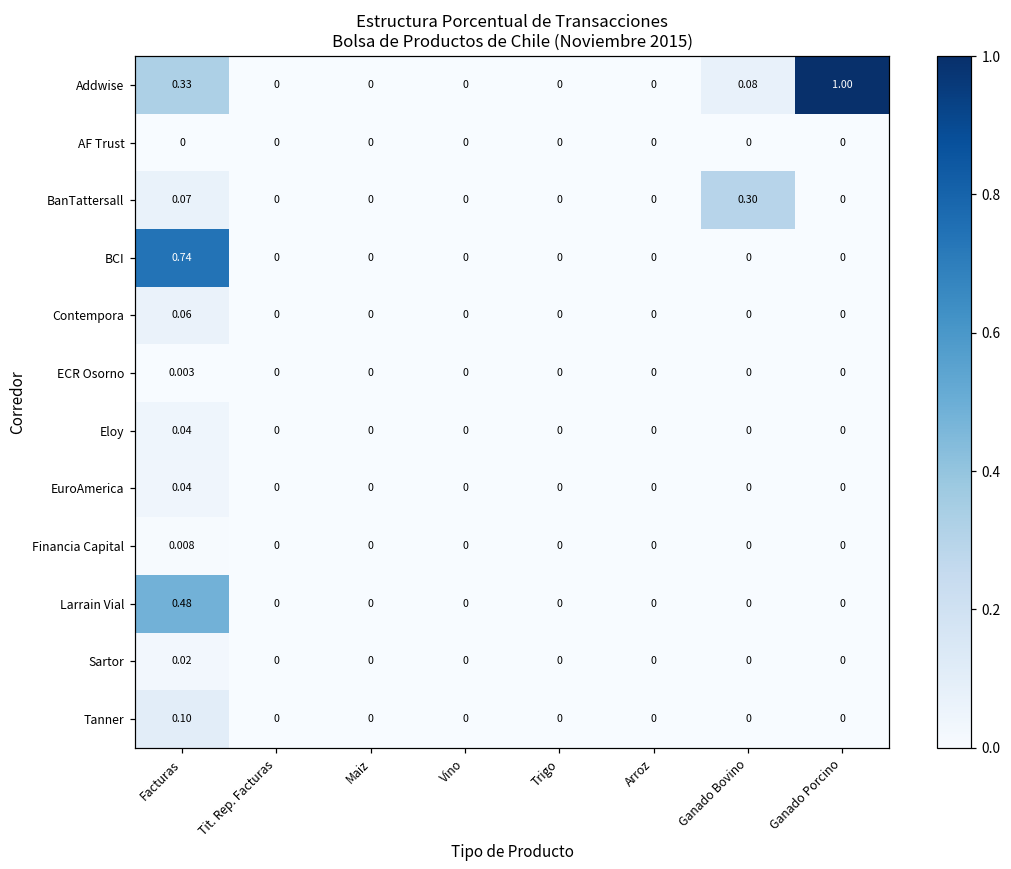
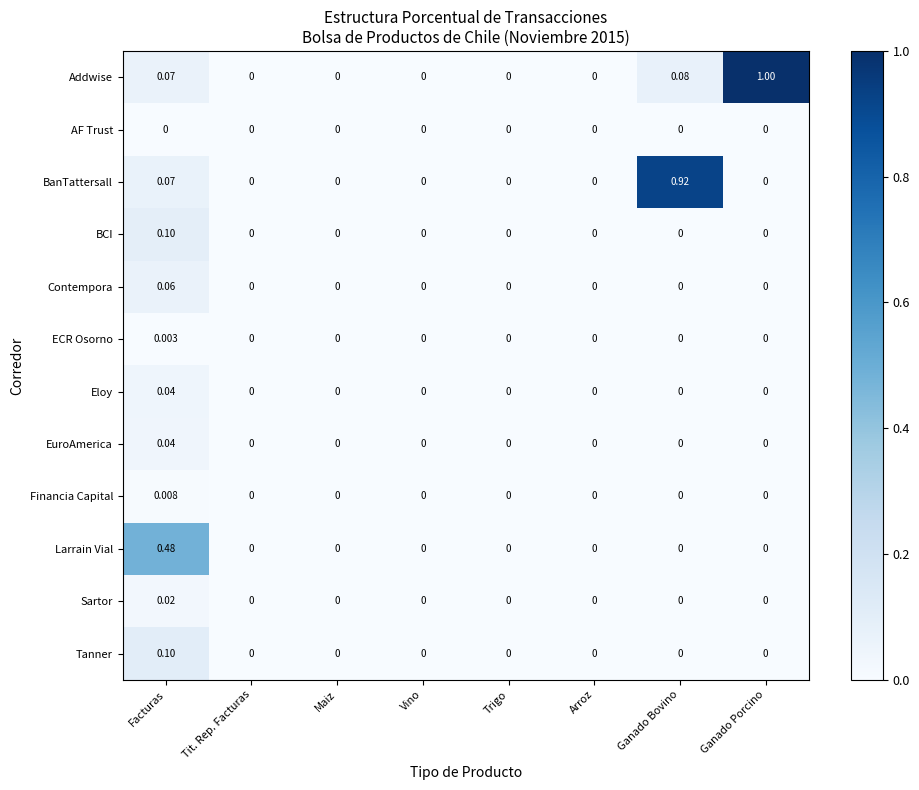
Addwise, Facturas: 0.33 -> 0.07
BanTattersall, Ganado Bovino: 0.30 -> 0.92
BCI, Facturas: 0.74 -> 0.10
